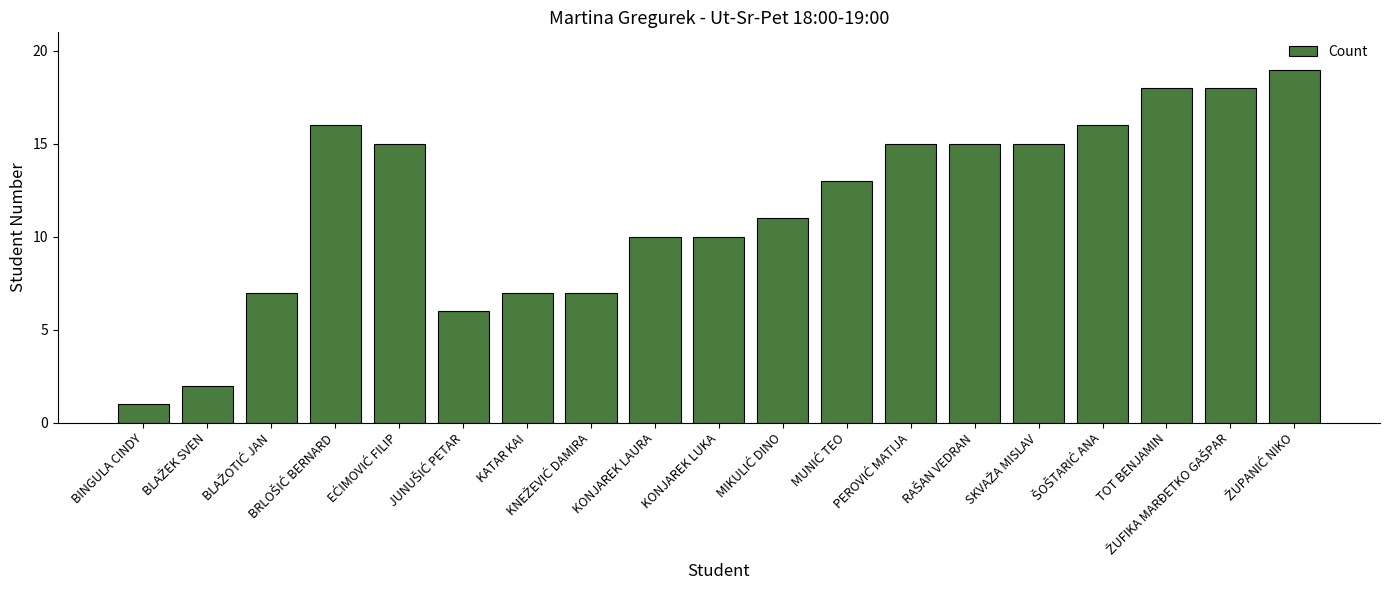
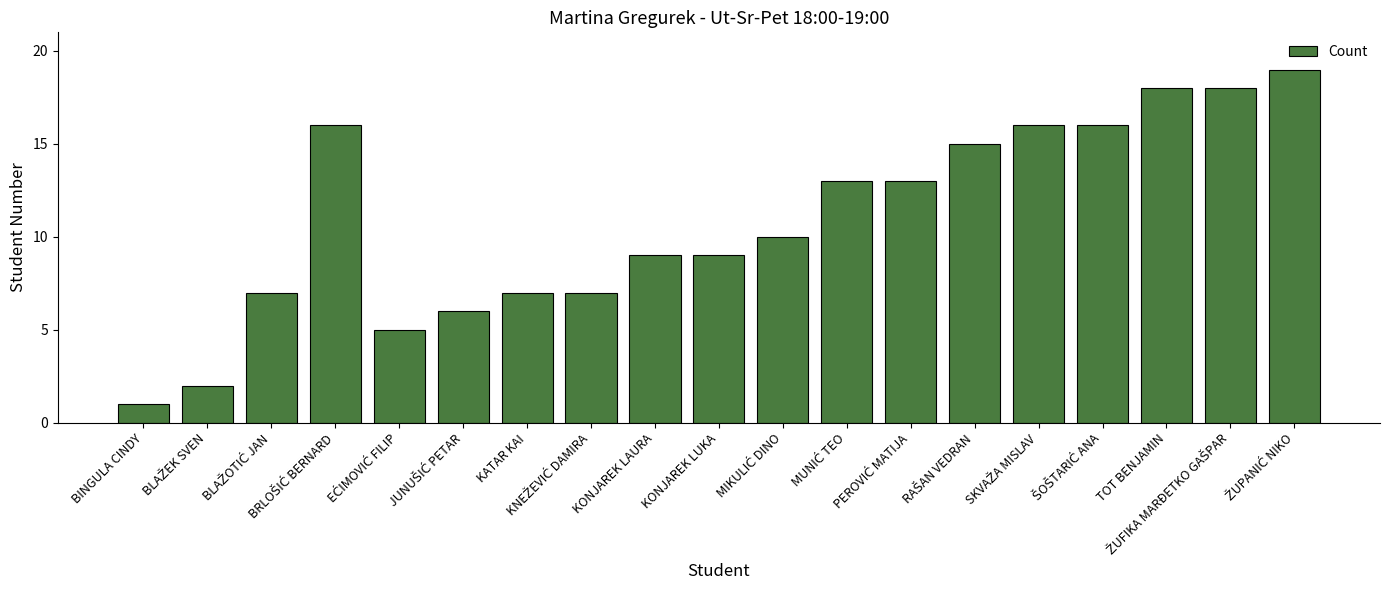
EĆIMOVIĆ FILIP: 15 -> 5
KONJAREK LAURA: 10 -> 9
KONJAREK LUKA: 10 -> 9
MIKULIĆ DINO: 11 -> 10
PEROVIĆ MATIJA: 15 -> 13
SKVAŽA MISLAV: 15 -> 16
